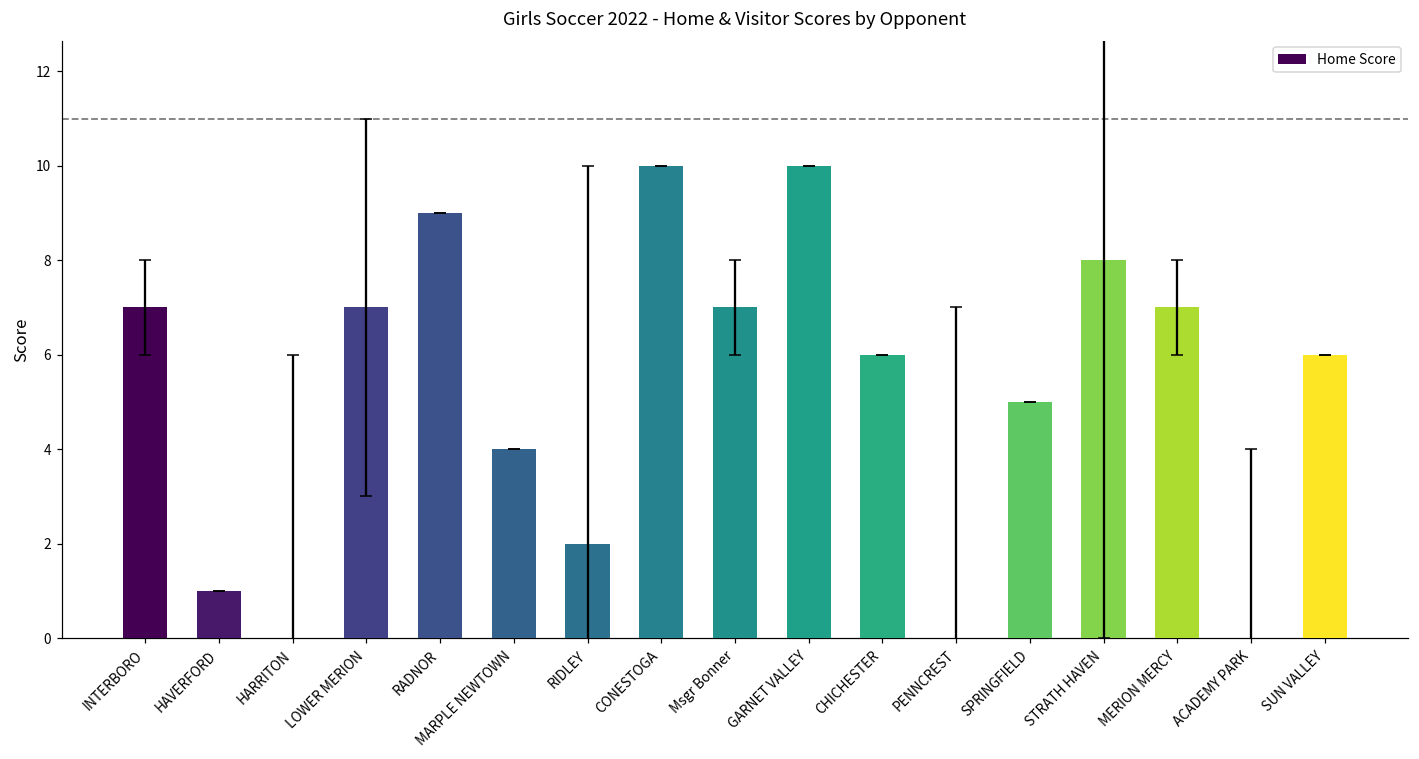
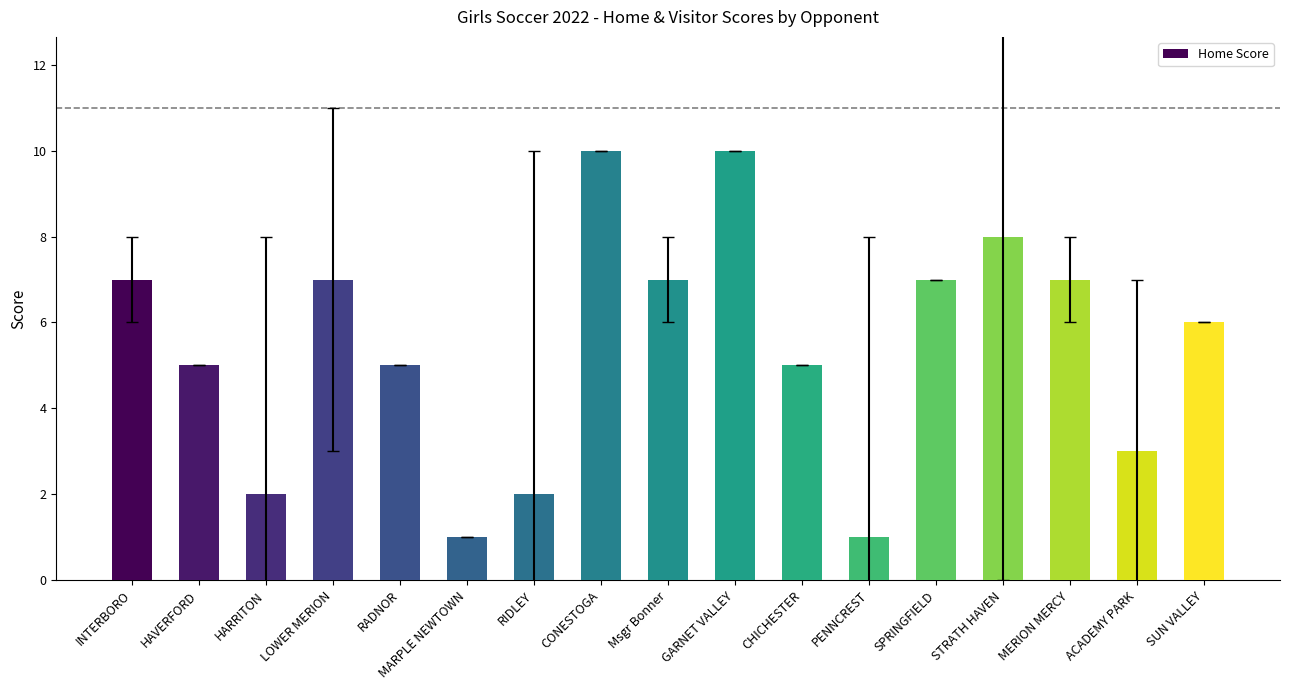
Home Score, HAVERFORD: 1 -> 5
Home Score, HARRITON: 0 -> 2
Home Score, RADNOR: 9 -> 5
Home Score, MARPLE NEWTOWN: 4 -> 1
Home Score, CHICHESTER: 6 -> 5
Home Score, PENNCREST: 0 -> 1
Home Score, SPRINGFIELD: 5 -> 7
Home Score, ACADEMY PARK: 0 -> 3
